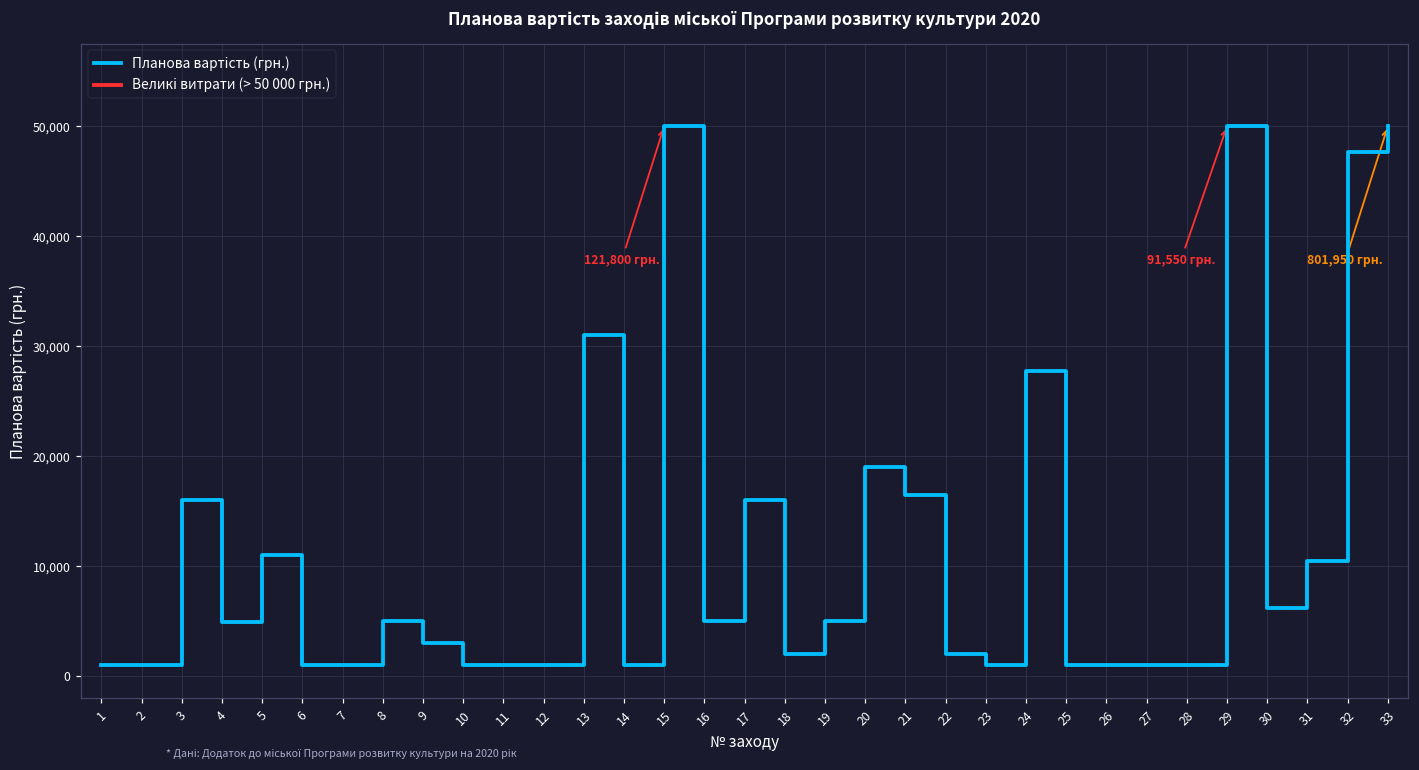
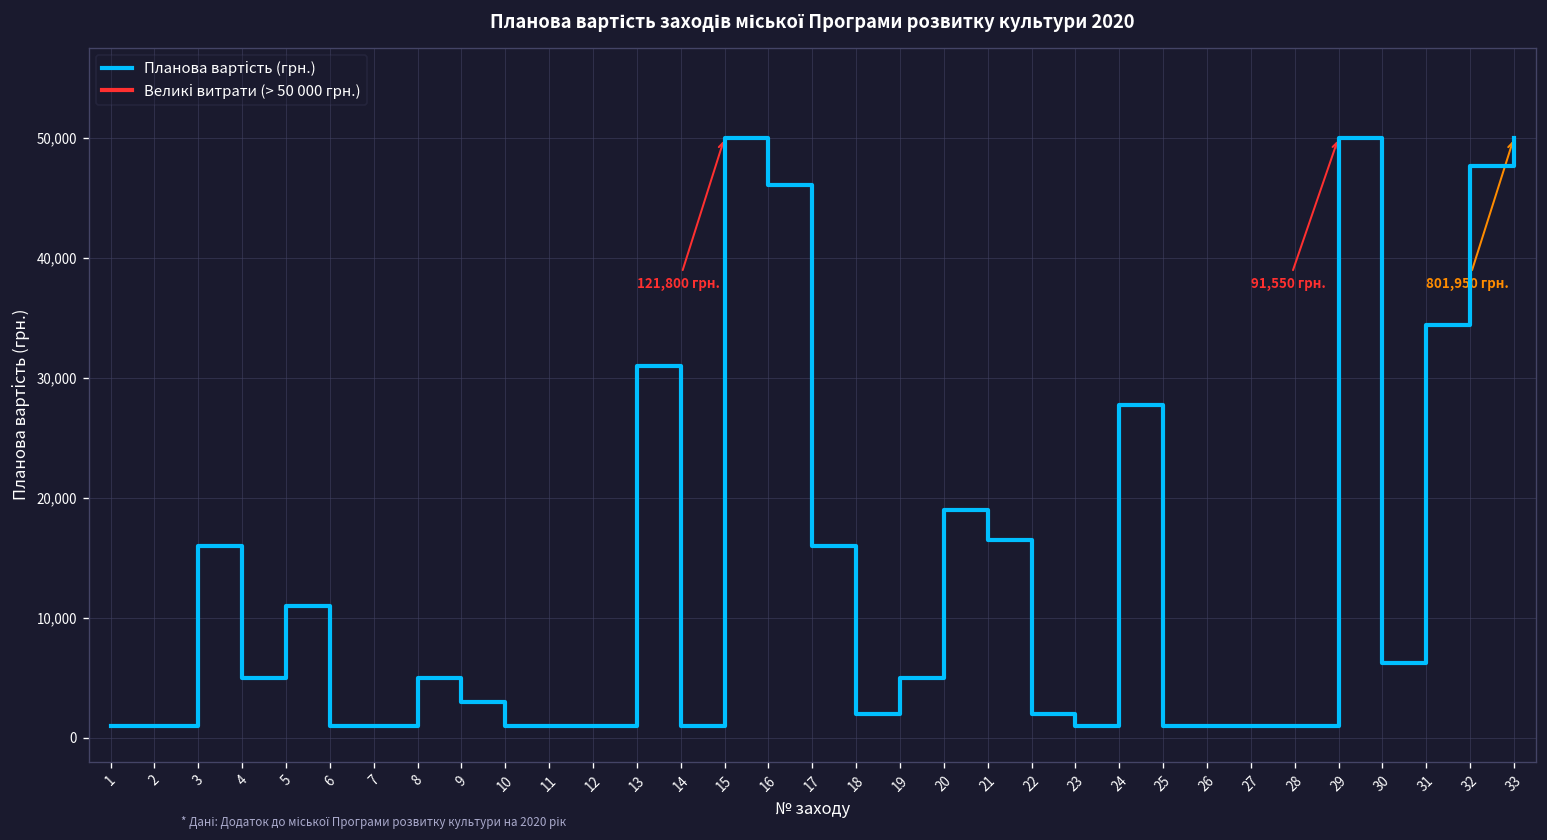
Планова вартість (грн.), 16: 5,000 -> 46,100
Планова вартість (грн.), 31: 10,500 -> 34,400
